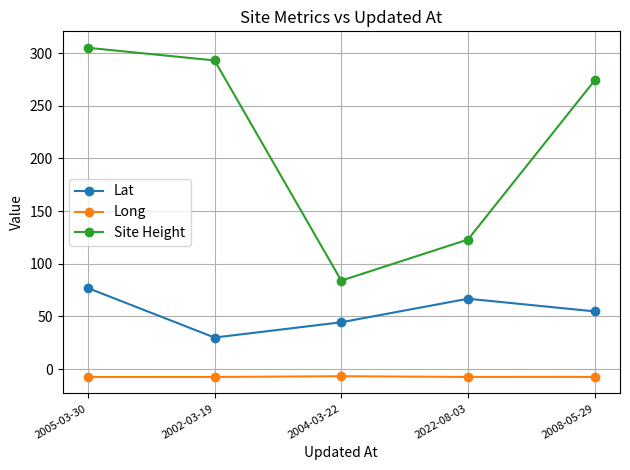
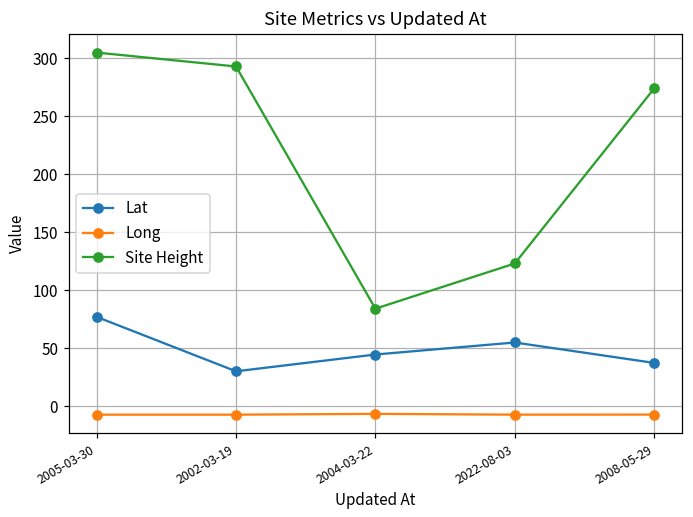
Lat, 2022-08-03: 67 -> 55
Lat, 2008-05-29: 55 -> 37
